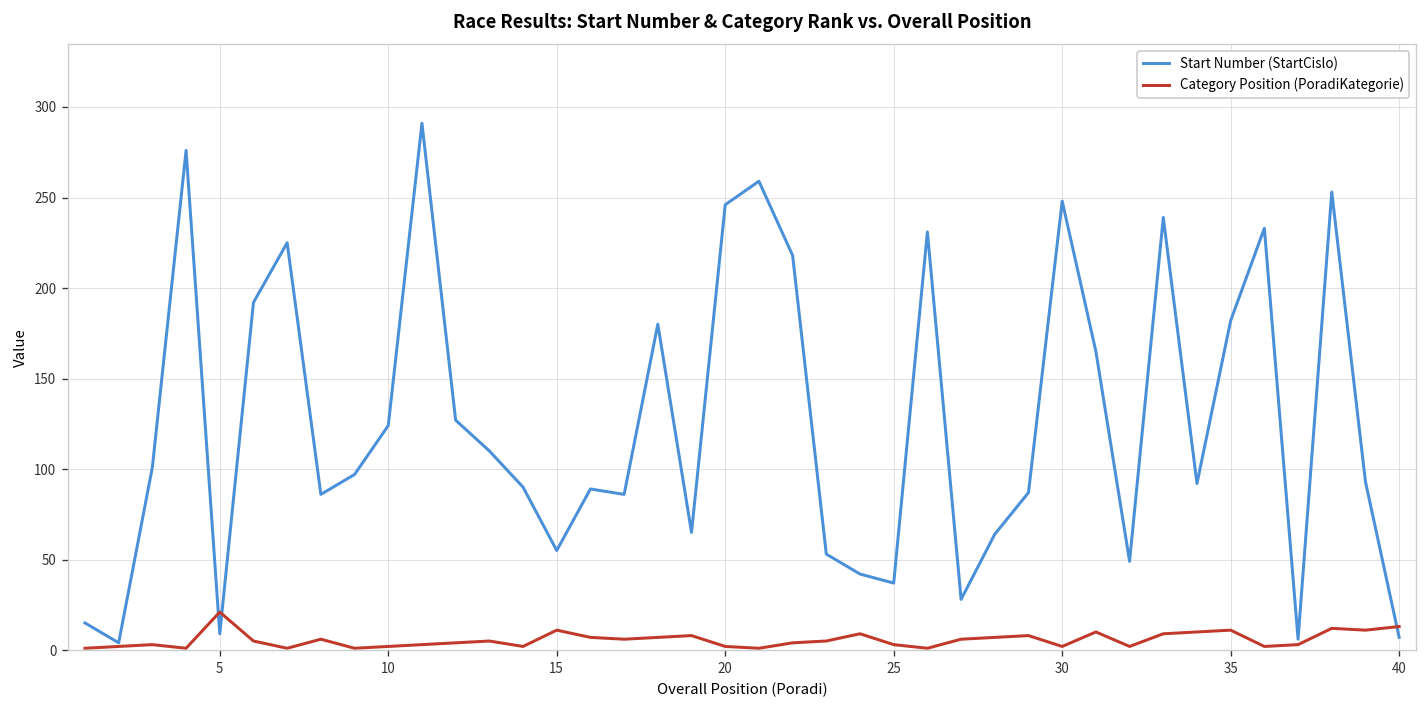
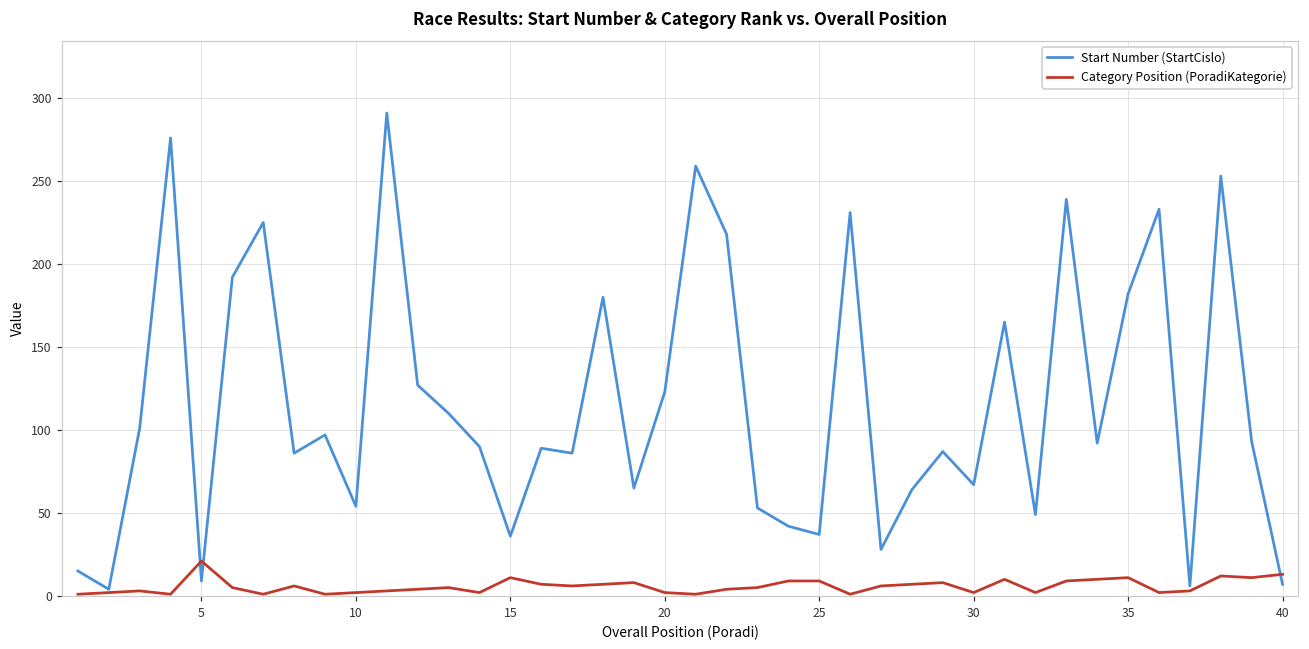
Start Number (StartCislo), 10: 124 -> 54
Start Number (StartCislo), 15: 55 -> 36
Start Number (StartCislo), 20: 246 -> 123
Category Position (PoradiKategorie), 25: 3 -> 9
Start Number (StartCislo), 30: 248 -> 67
